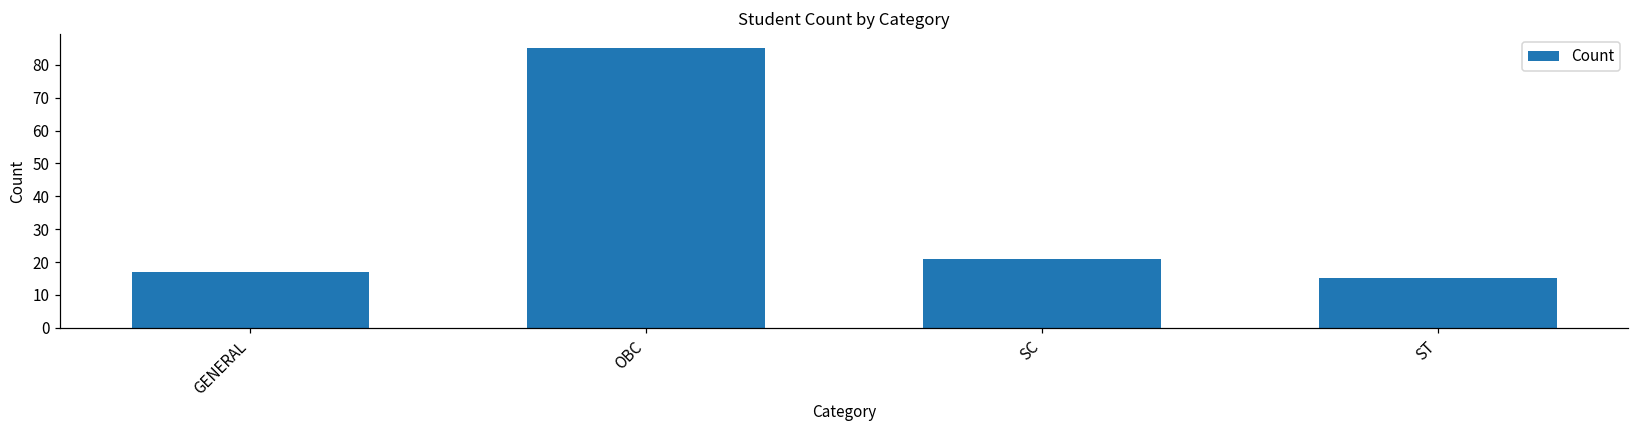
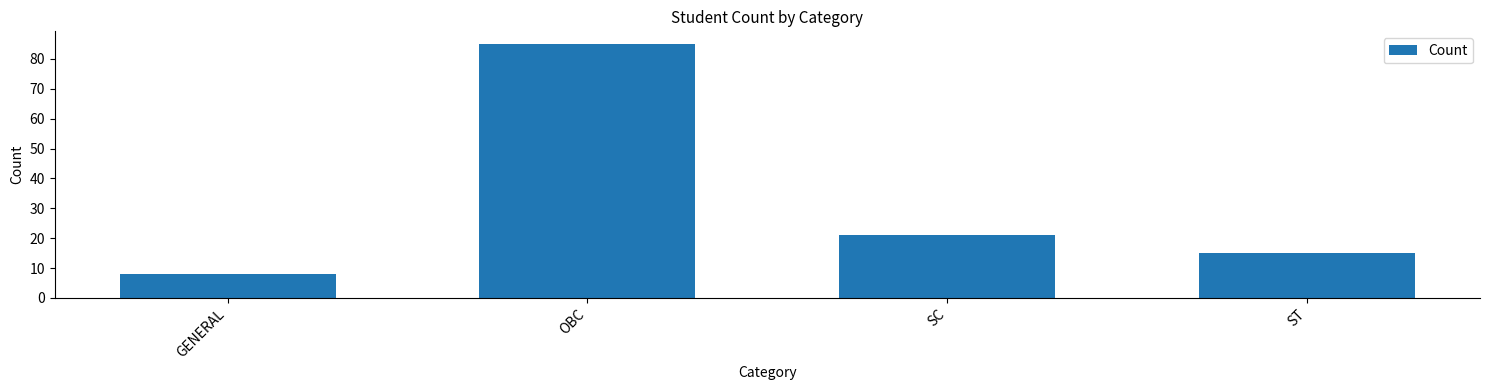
GENERAL: 17 -> 8
